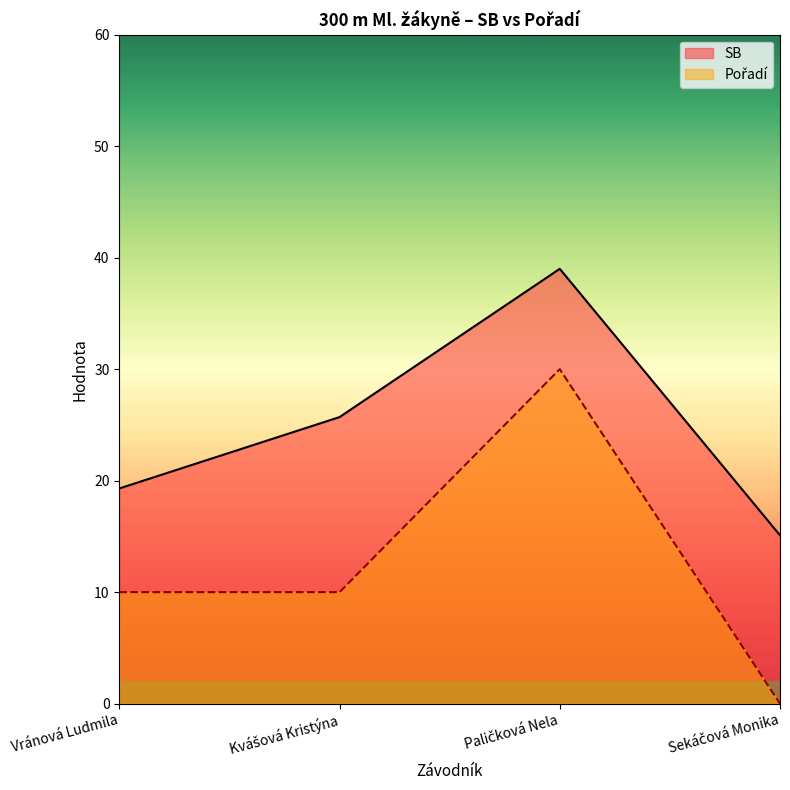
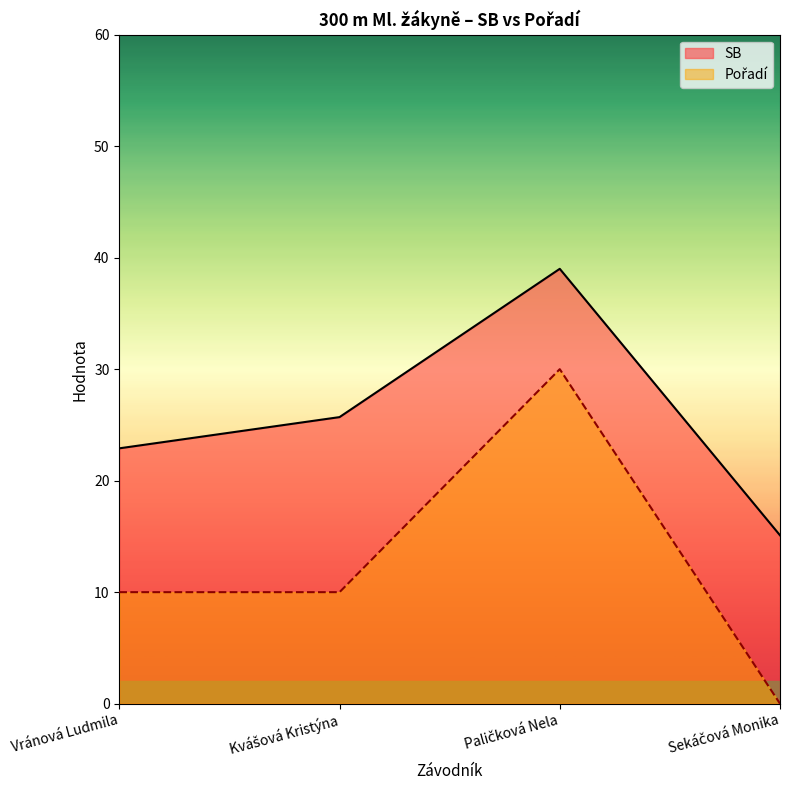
SB, Vránová Ludmila: 19.3 -> 22.9
